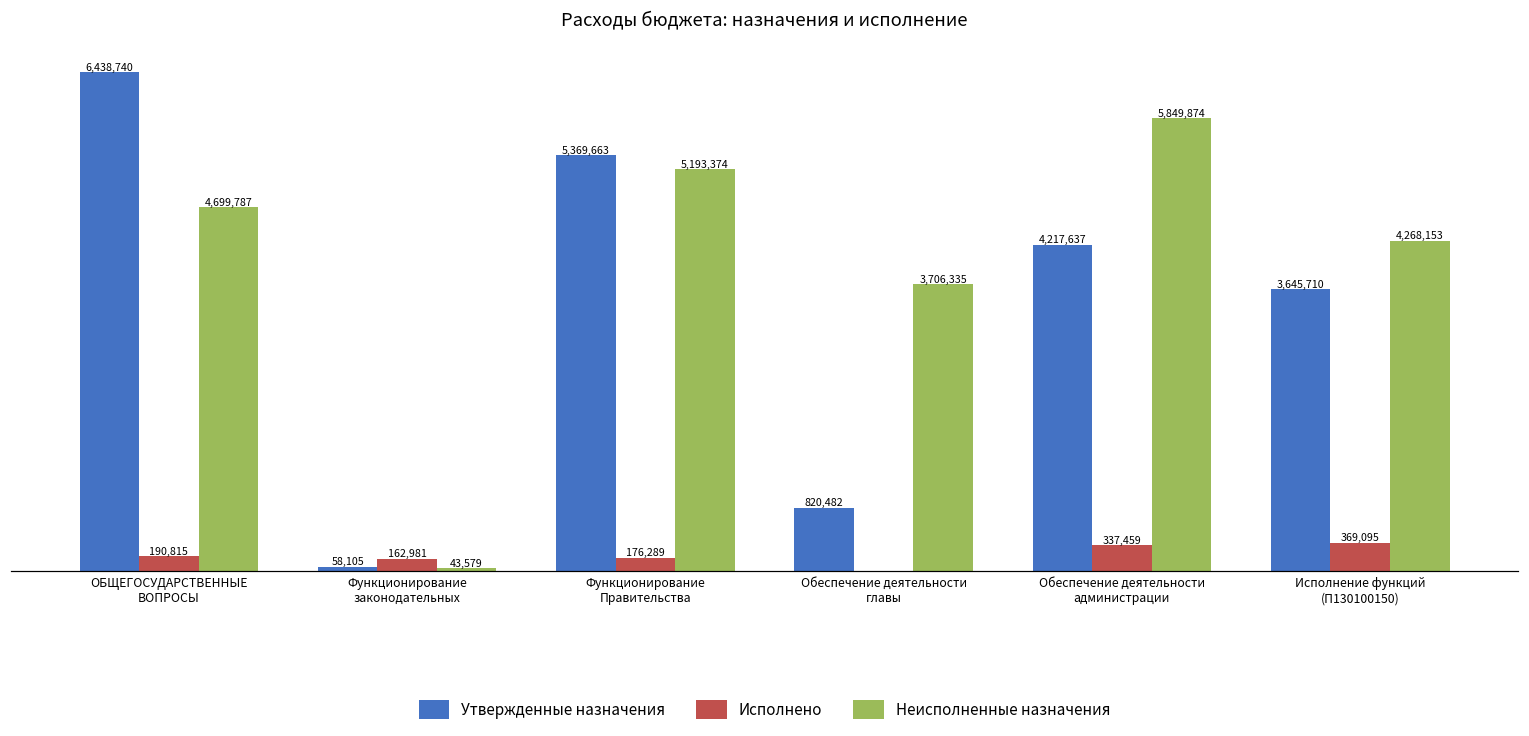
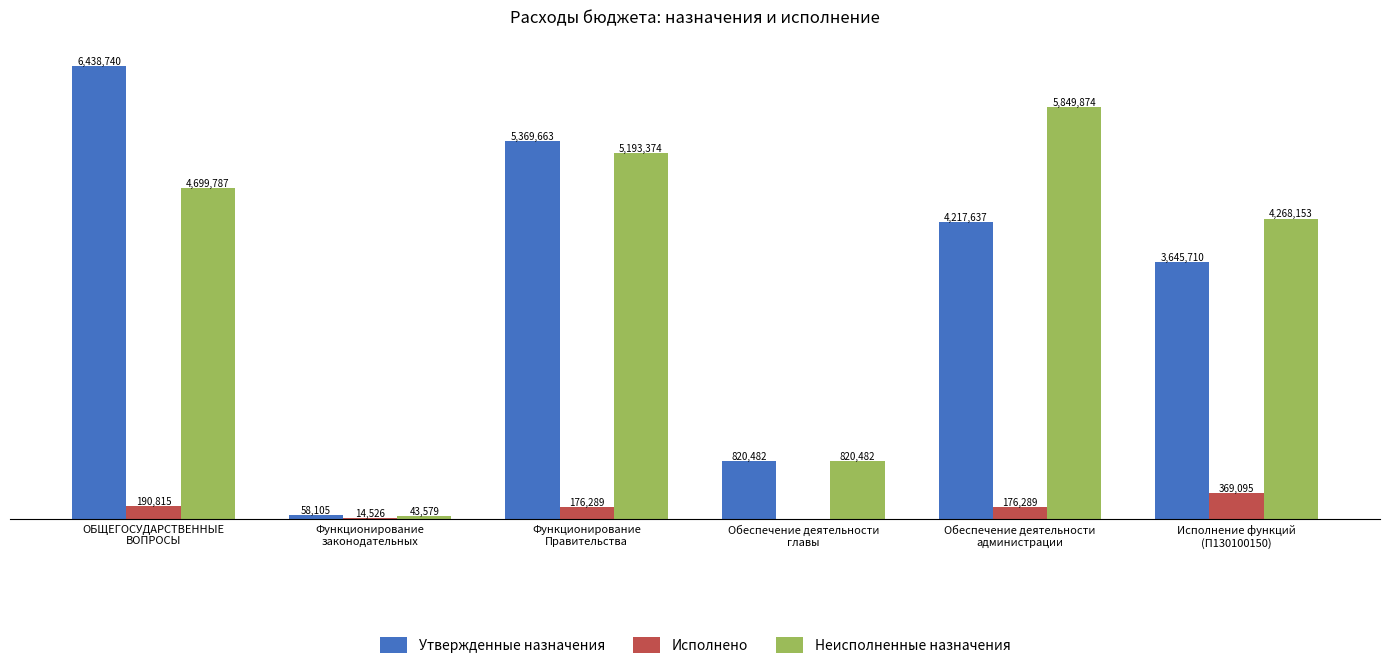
Исполнено, Функционирование законодательных: 162,981 -> 14,526
Неисполненные назначения, Обеспечение деятельности главы: 3,706,335 -> 820,482
Исполнено, Обеспечение деятельности администрации: 337,459 -> 176,289
